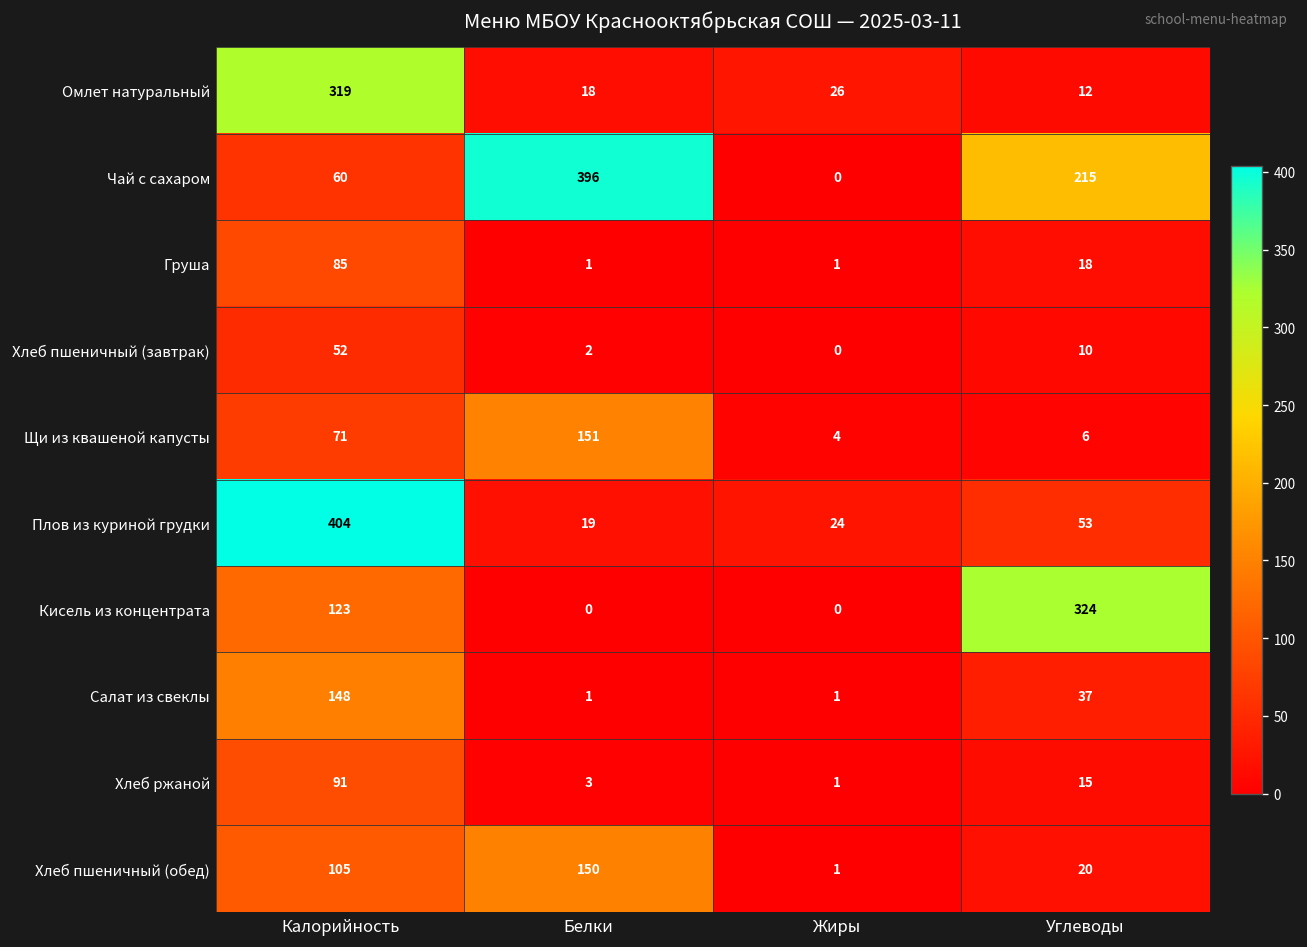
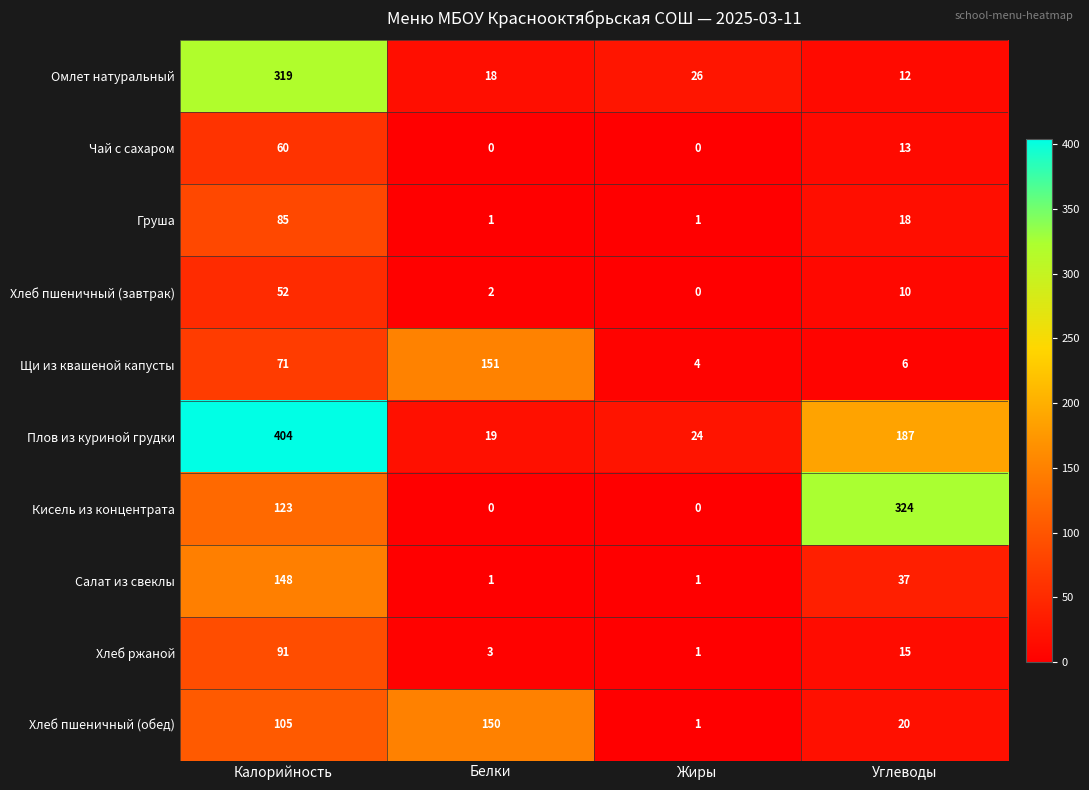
Чай с сахаром, Белки: 396 -> 0
Чай с сахаром, Углеводы: 215 -> 13
Плов из куриной грудки, Углеводы: 53 -> 187
